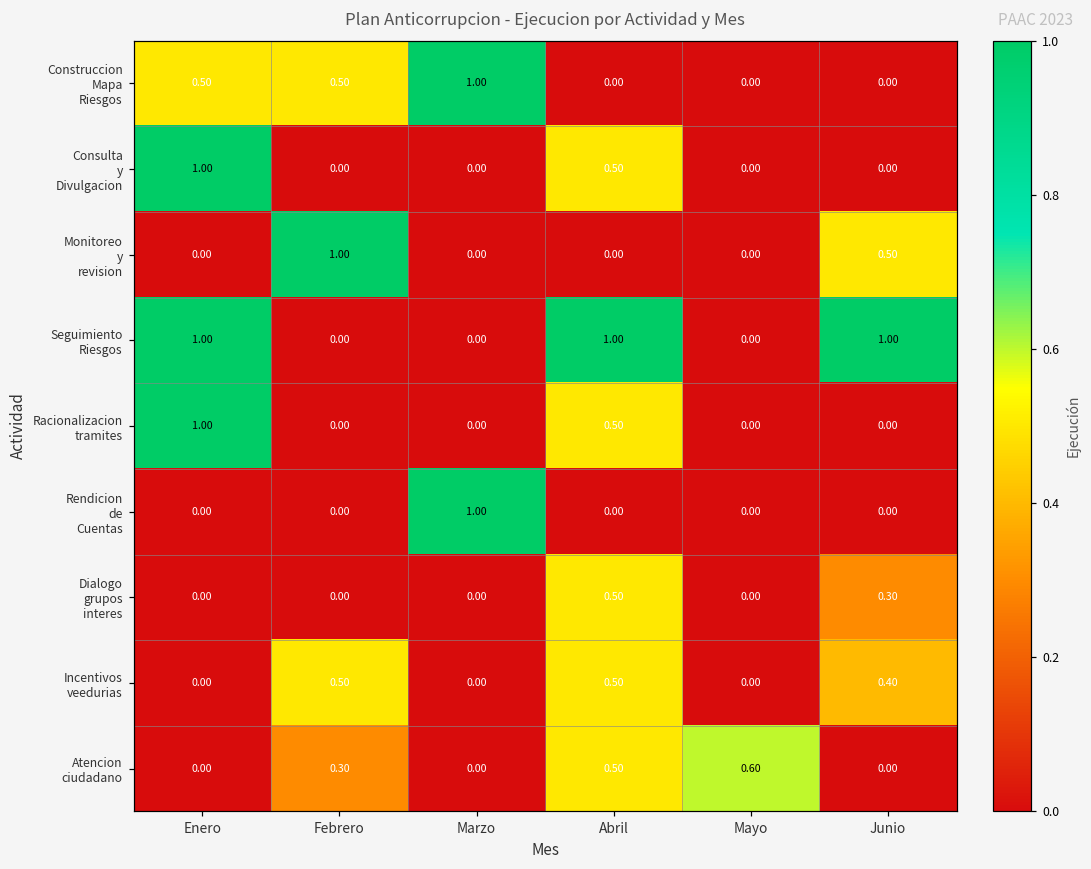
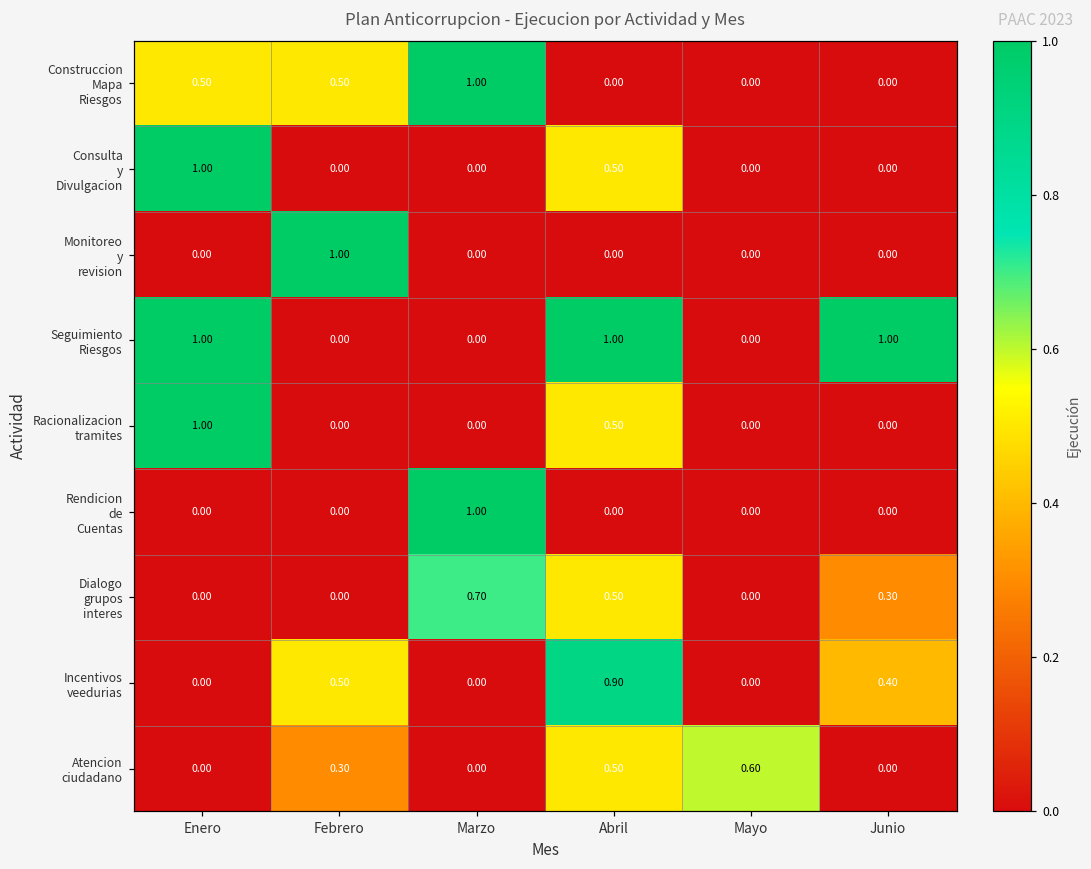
Monitoreo y revision, Junio: 0.50 -> 0.00
Dialogo grupos interes, Marzo: 0.00 -> 0.70
Incentivos veedurias, Abril: 0.50 -> 0.90
